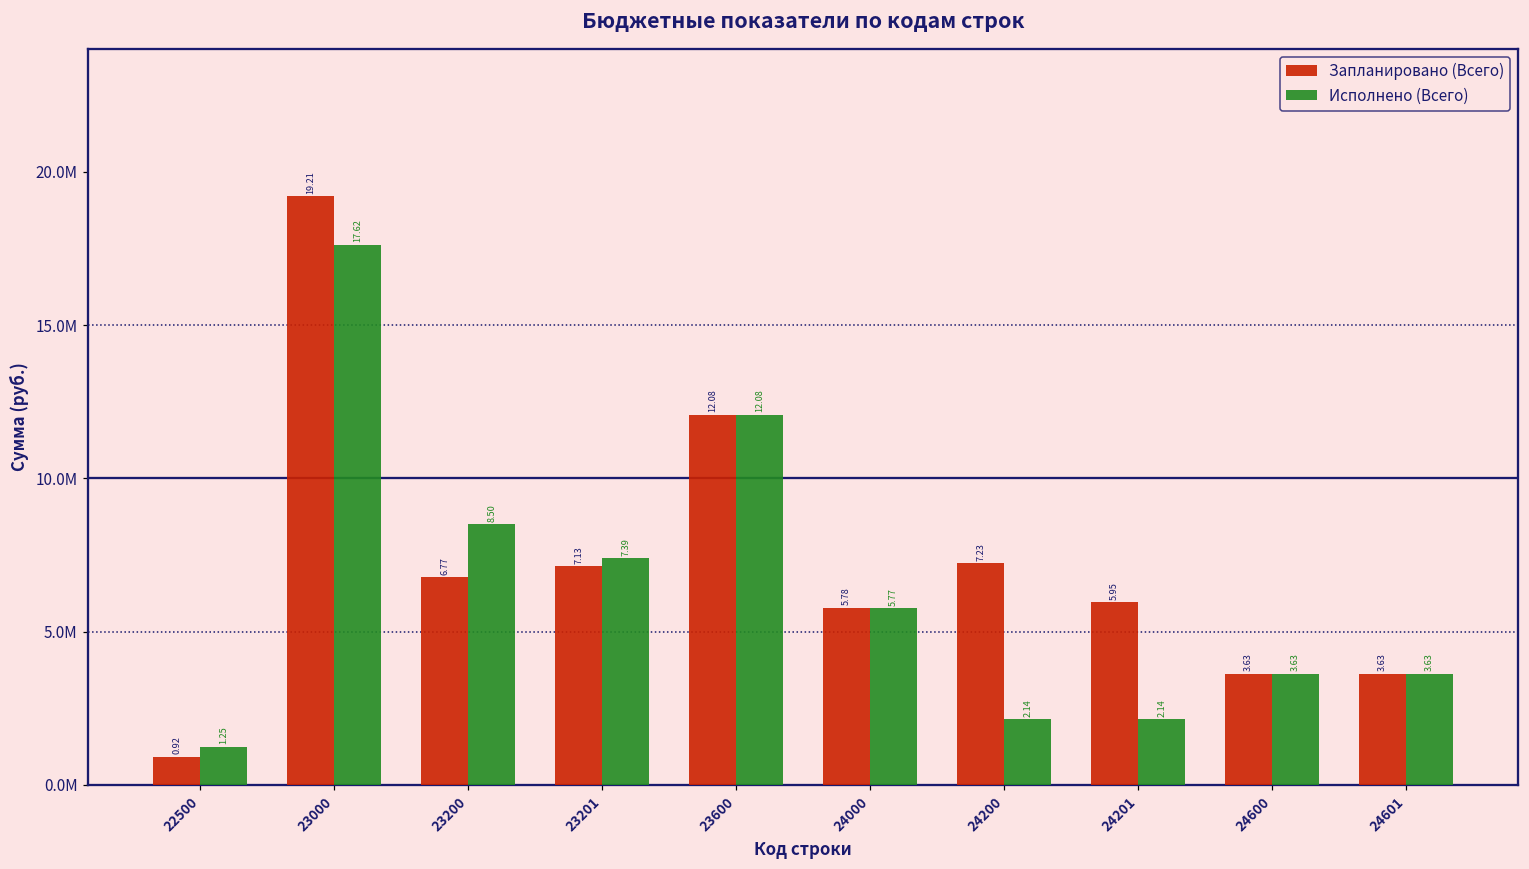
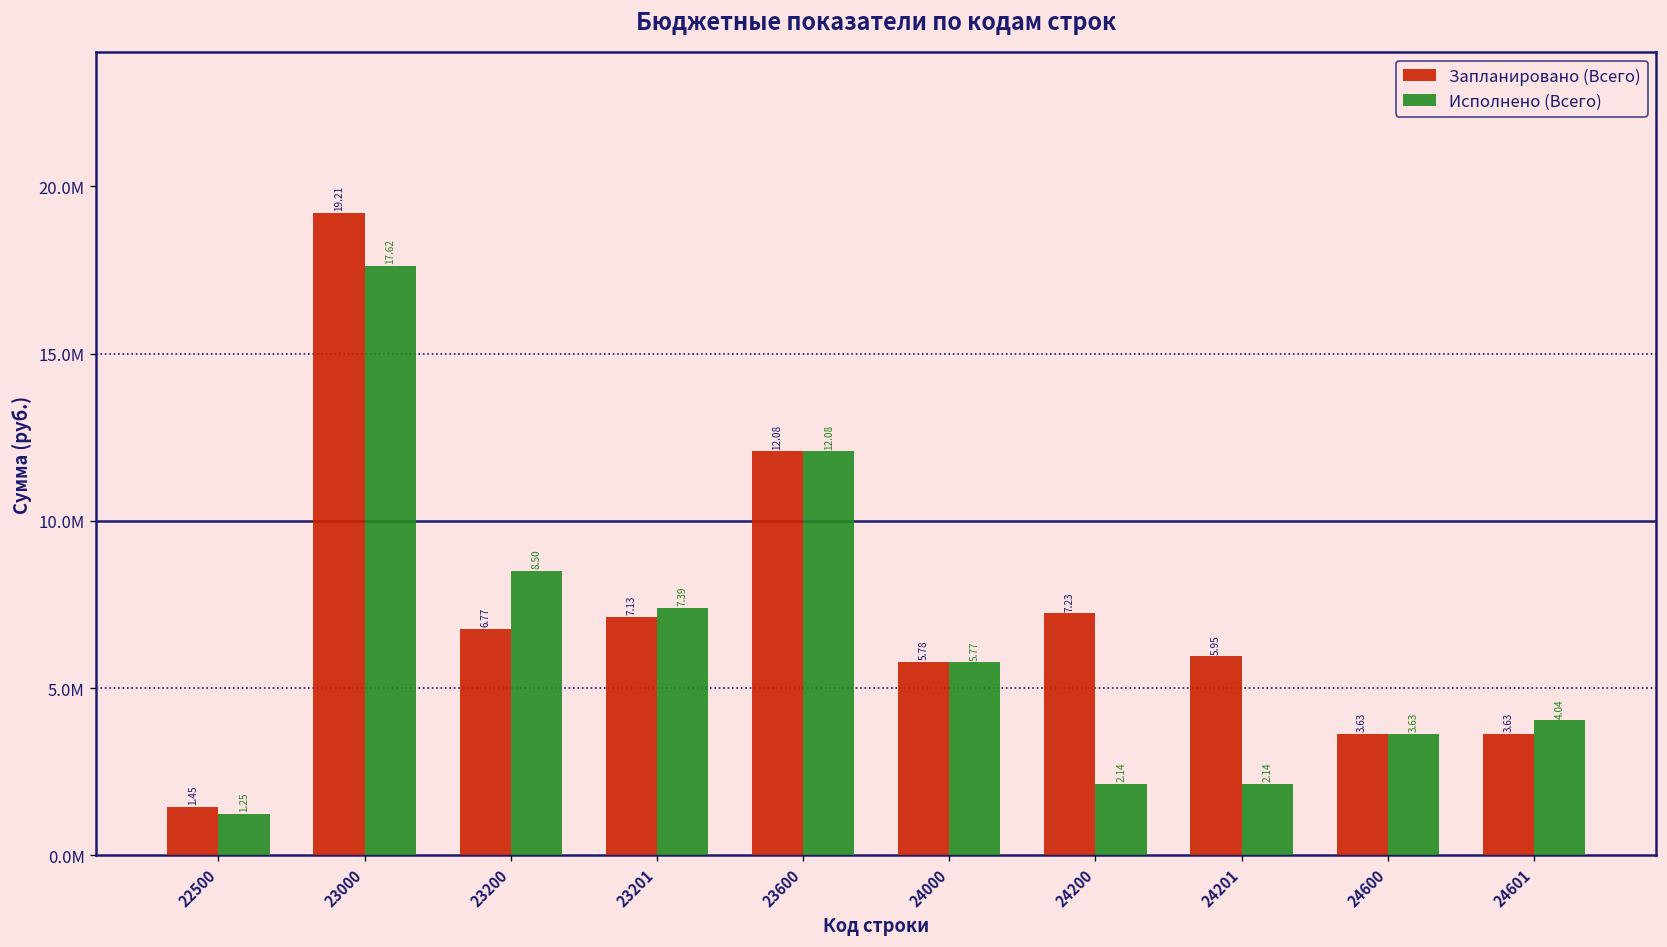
Запланировано (Всего), 22500: 0.92 -> 1.45
Исполнено (Всего), 24601: 3.63 -> 4.04
